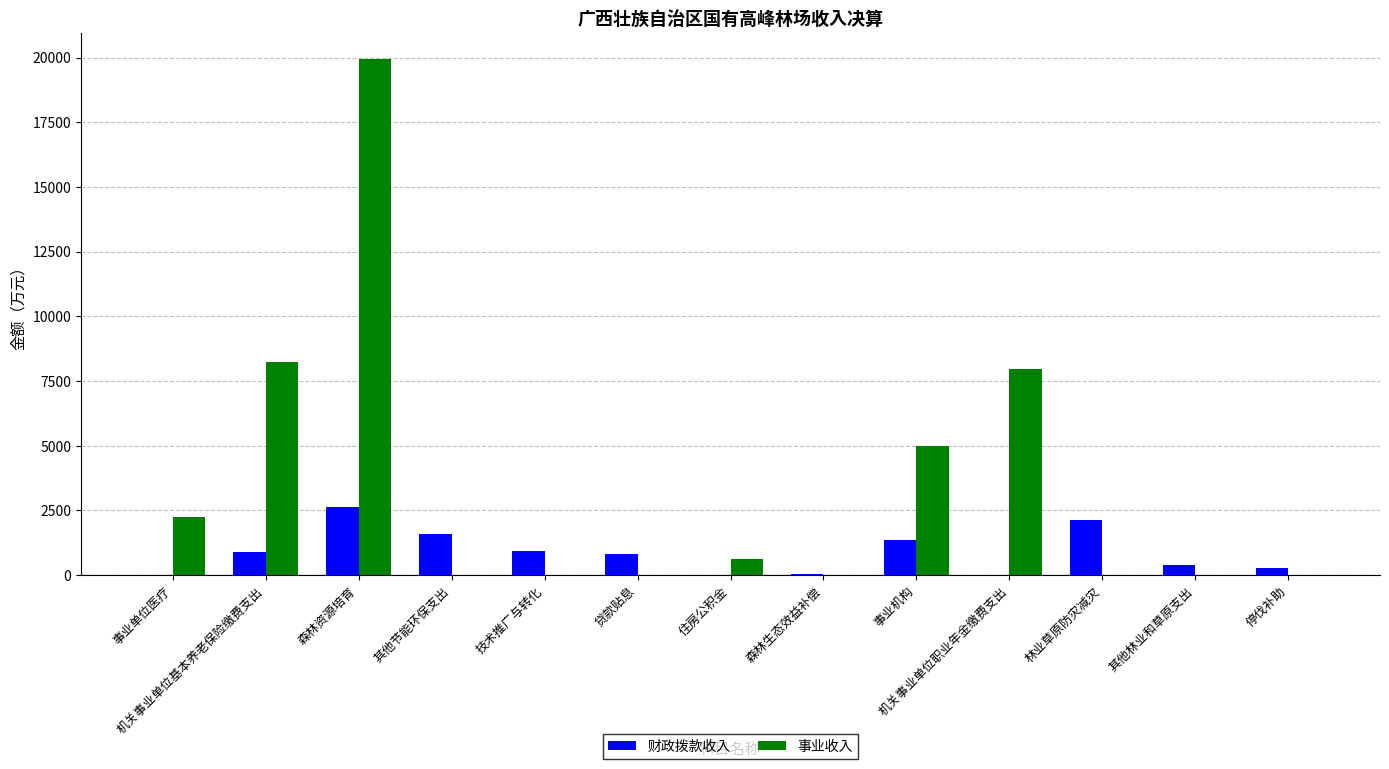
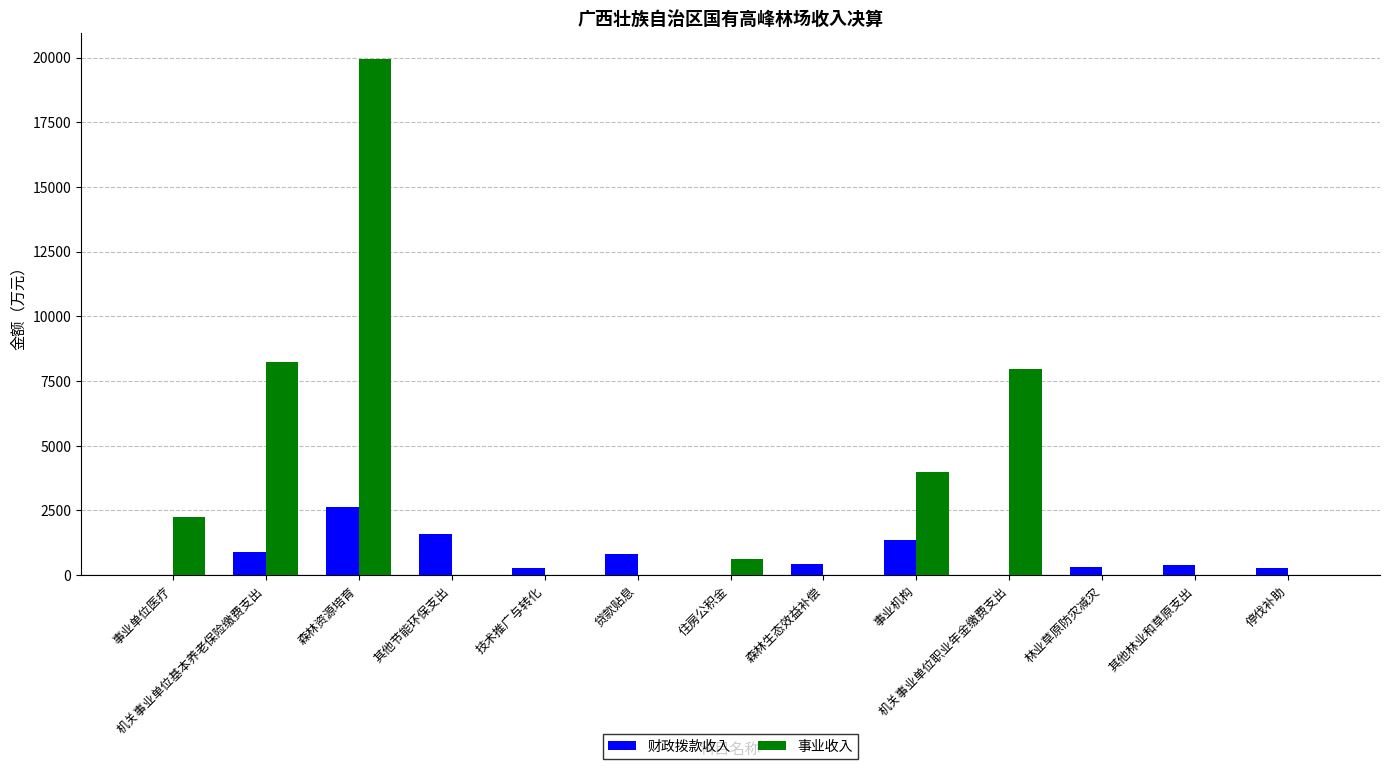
财政拨款收入, 技术推广与转化: 1000 -> 300
财政拨款收入, 森林生态效益补偿: 0 -> 400
事业收入, 事业机构: 5000 -> 4000
财政拨款收入, 林业草原防灾减灾: 2100 -> 300
